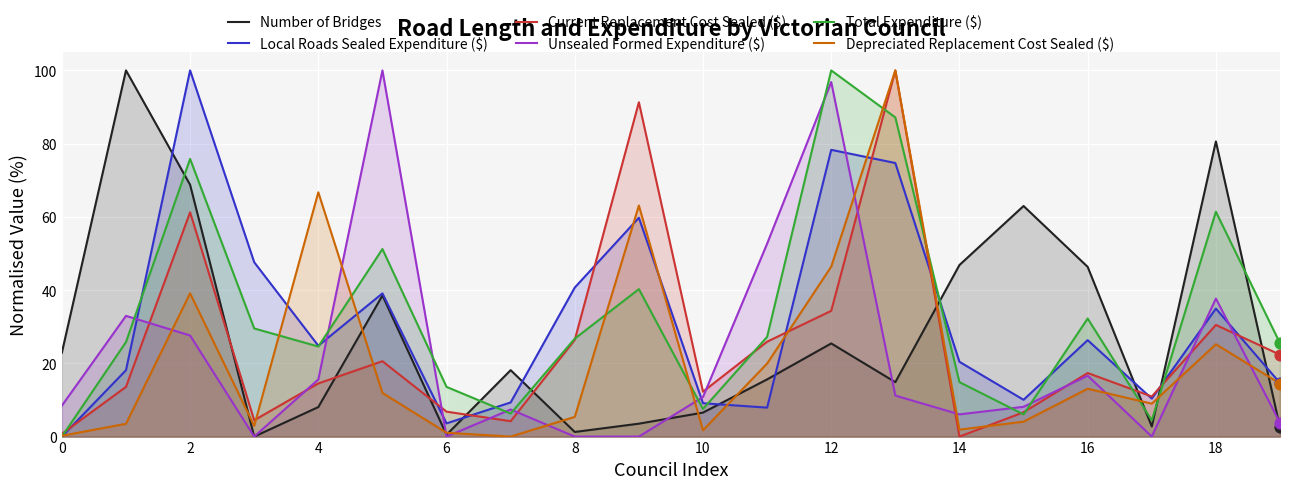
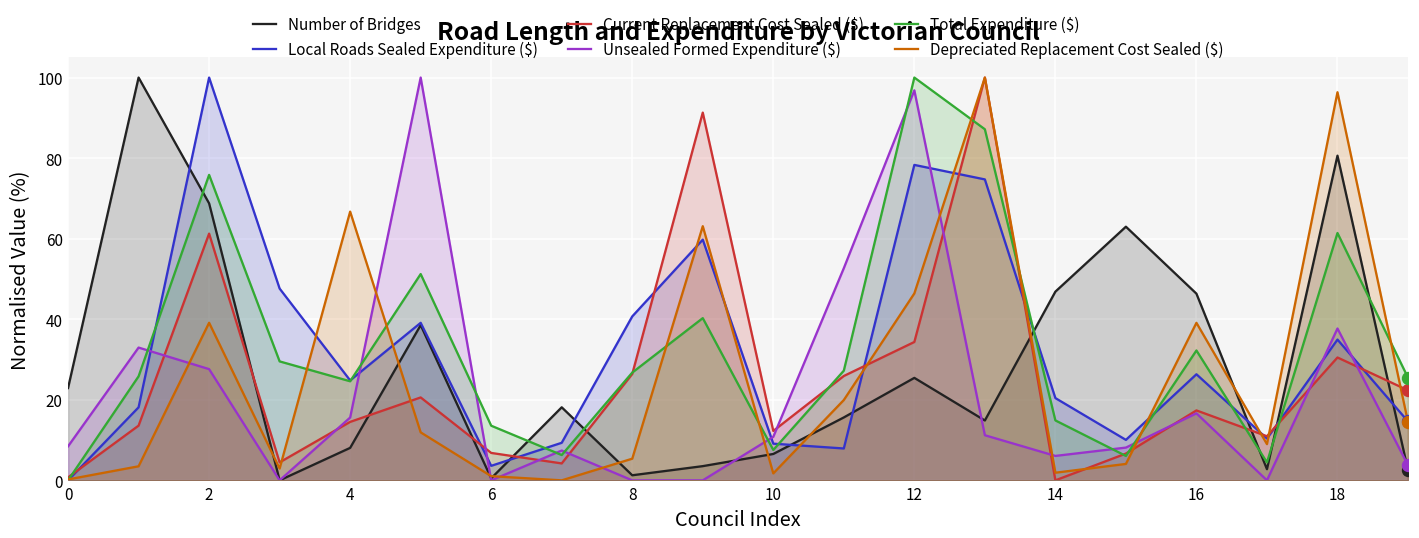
Depreciated Replacement Cost Sealed ($), 16: 13 -> 39
Depreciated Replacement Cost Sealed ($), 18: 25 -> 96
